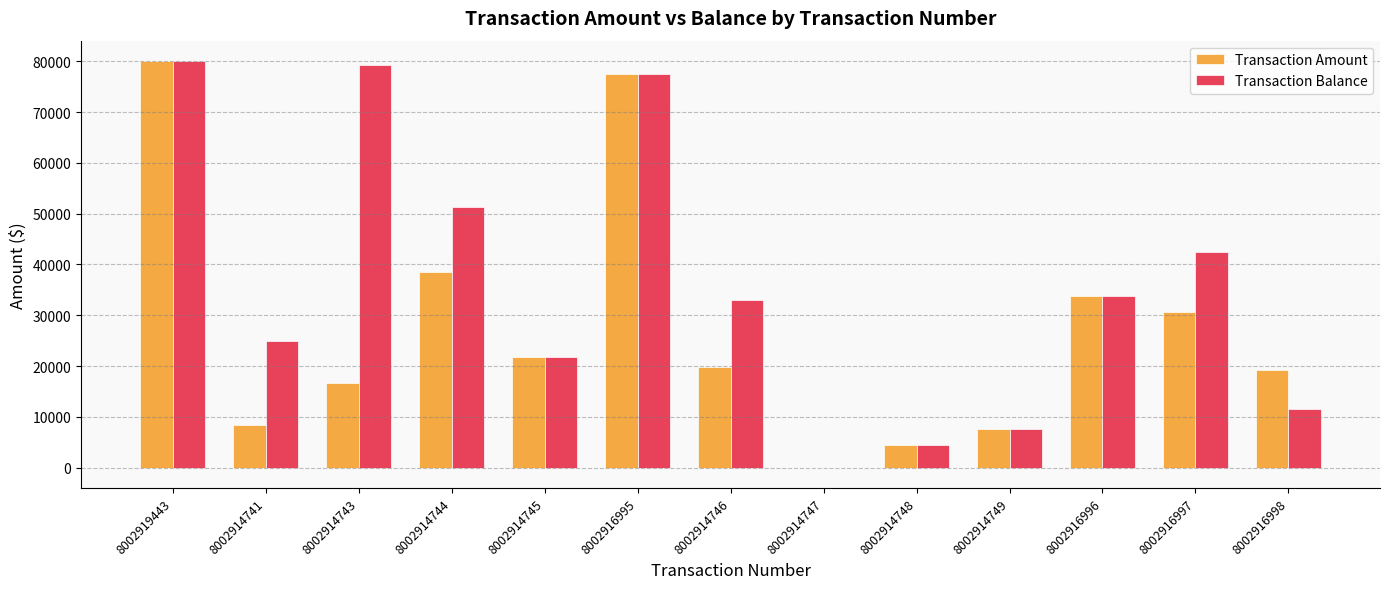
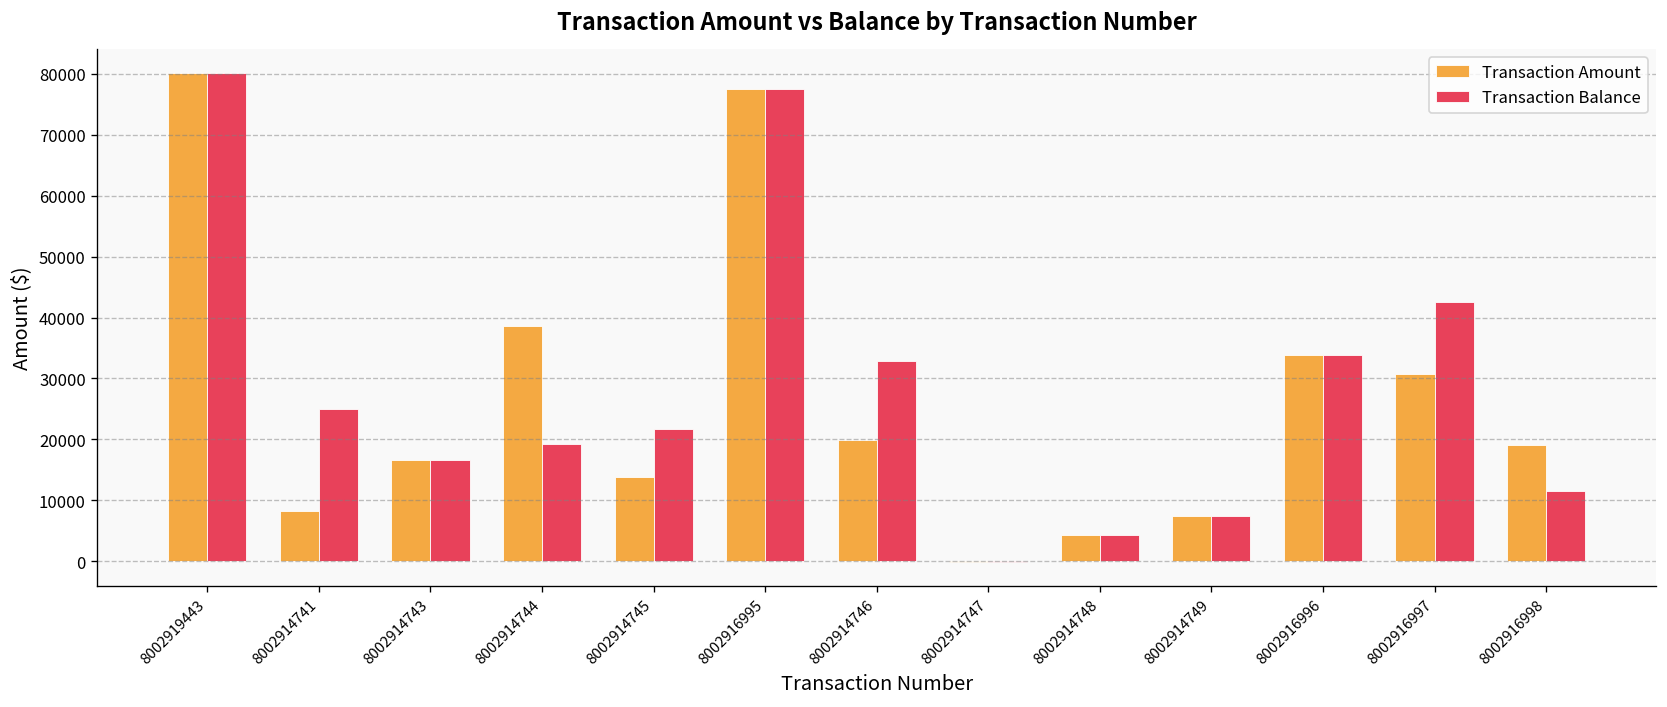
Transaction Balance, 8002914743: 79000 -> 17000
Transaction Balance, 8002914744: 51000 -> 19000
Transaction Amount, 8002914745: 22000 -> 14000
